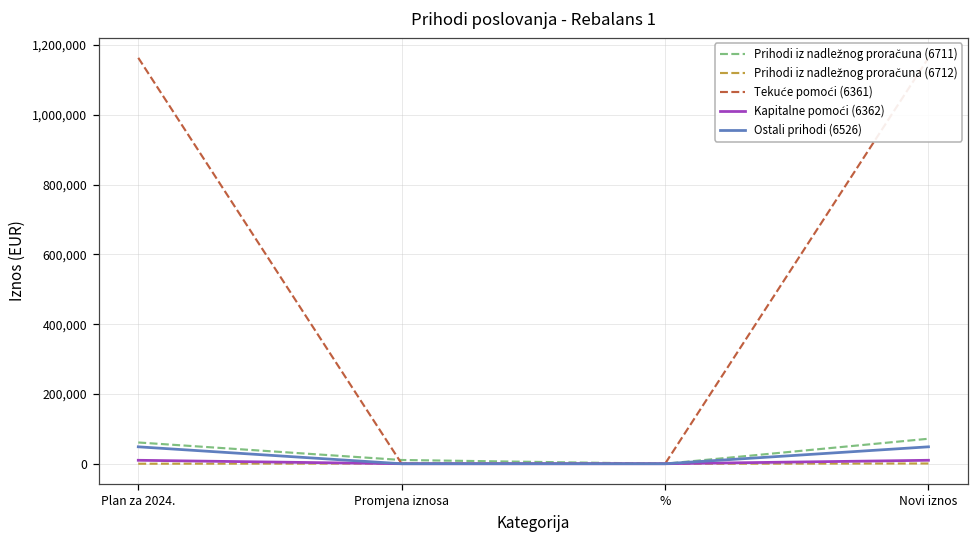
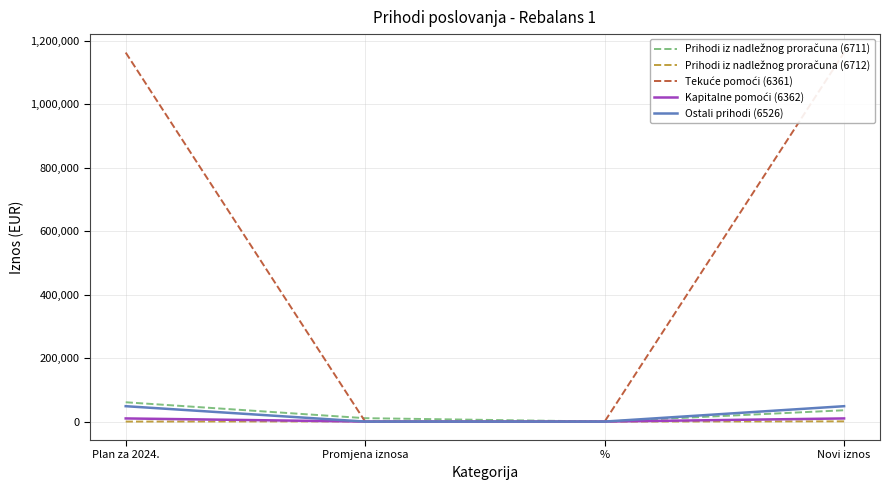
Prihodi iz nadležnog proračuna (6711), Novi iznos: 70,000 -> 40,000
